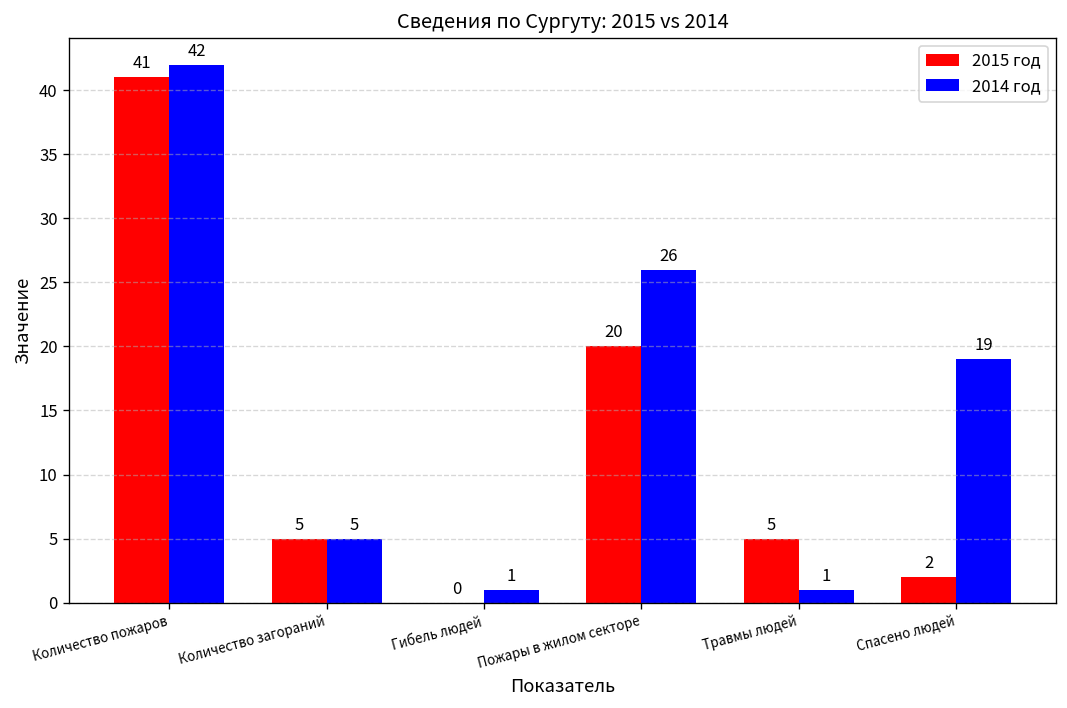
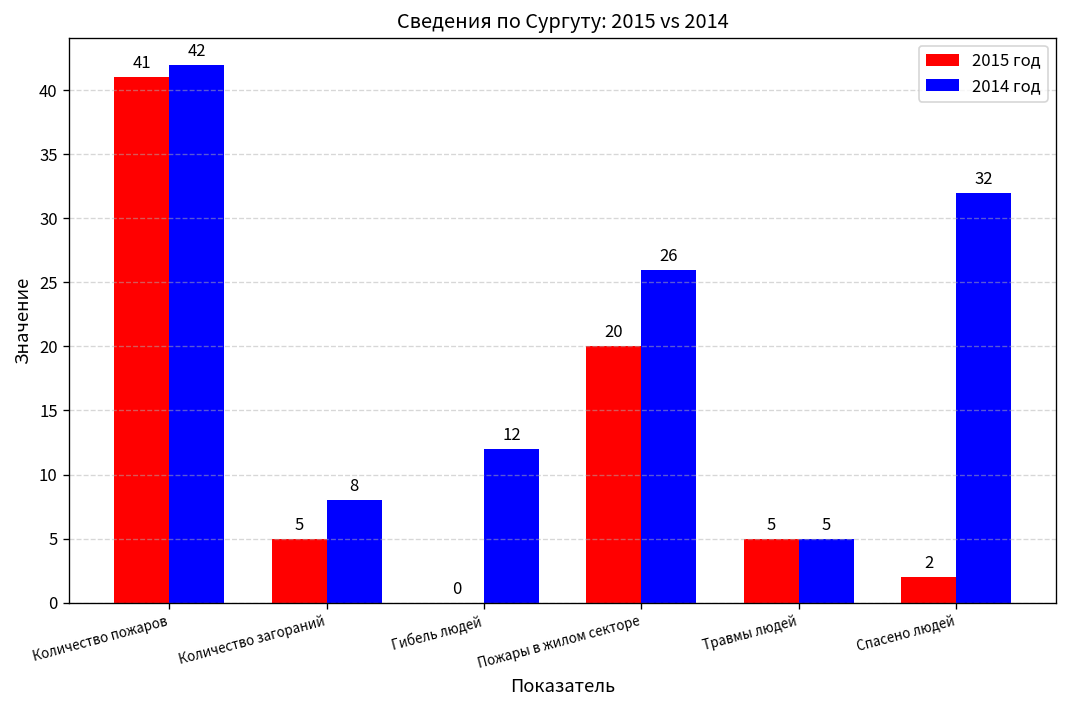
2014 год, Количество загораний: 5 -> 8
2014 год, Гибель людей: 1 -> 12
2014 год, Травмы людей: 1 -> 5
2014 год, Спасено людей: 19 -> 32
